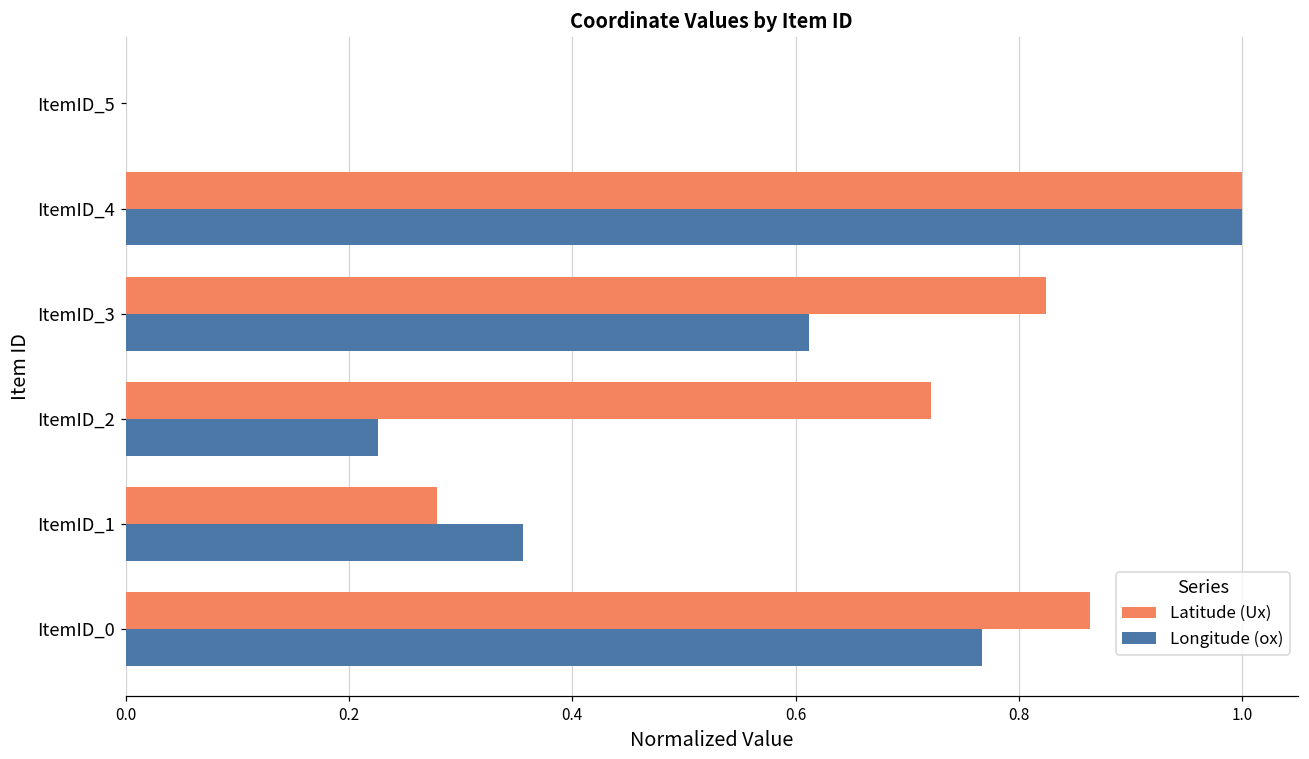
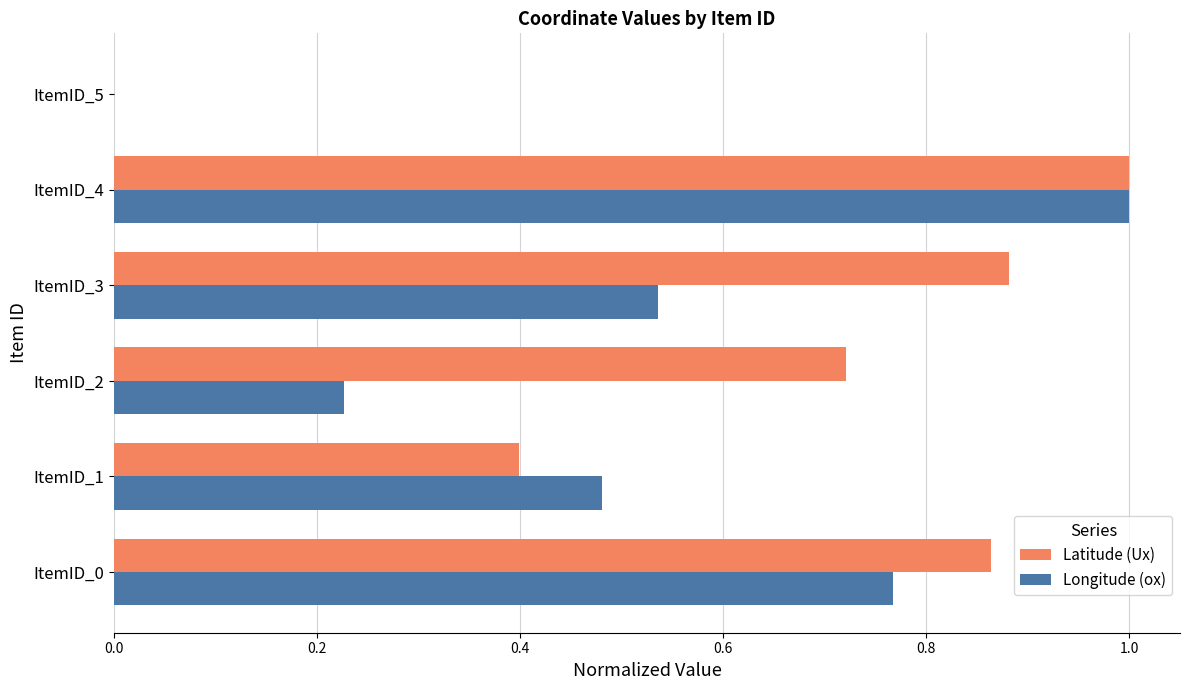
Latitude (Ux), ItemID_3: 0.824 -> 0.881
Longitude (ox), ItemID_3: 0.612 -> 0.536
Latitude (Ux), ItemID_1: 0.279 -> 0.399
Longitude (ox), ItemID_1: 0.356 -> 0.480
